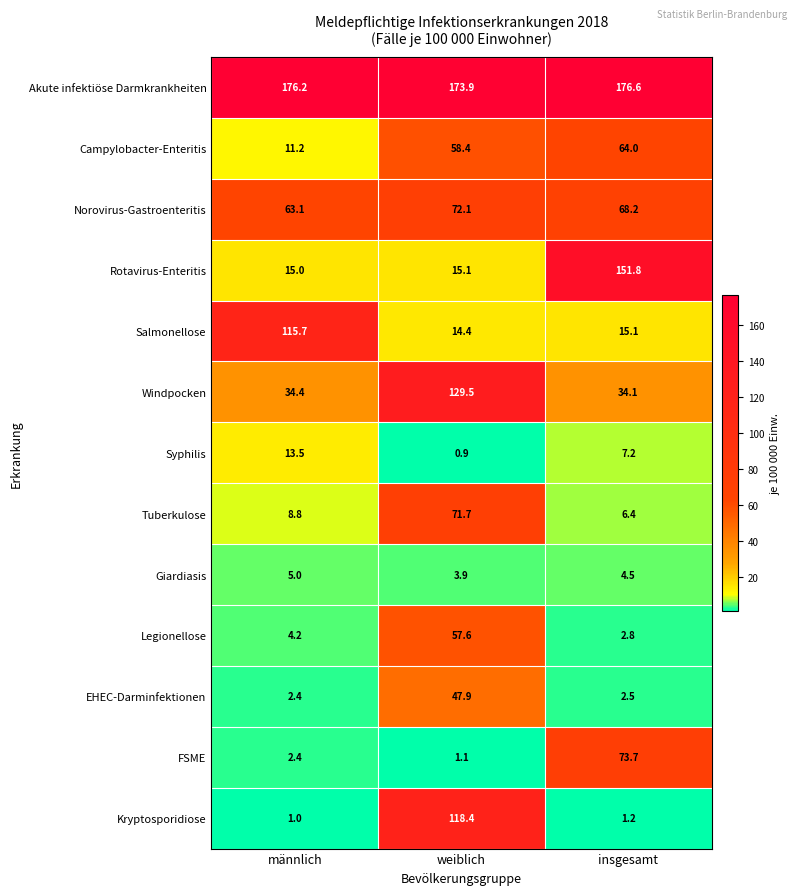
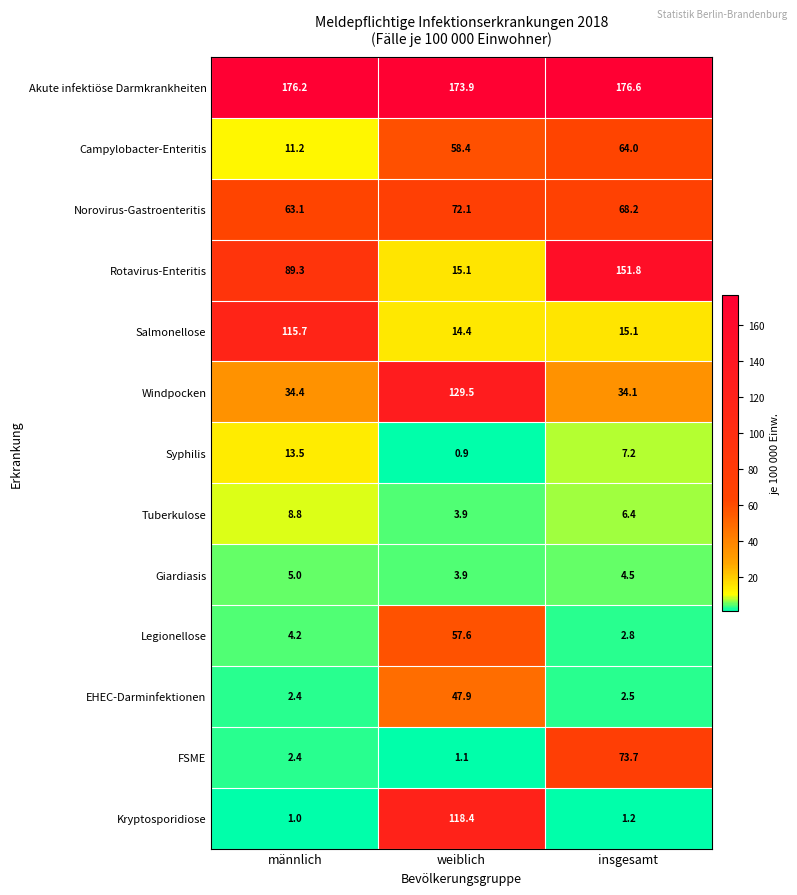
Rotavirus-Enteritis, männlich: 15.0 -> 89.3
Tuberkulose, weiblich: 71.7 -> 3.9
